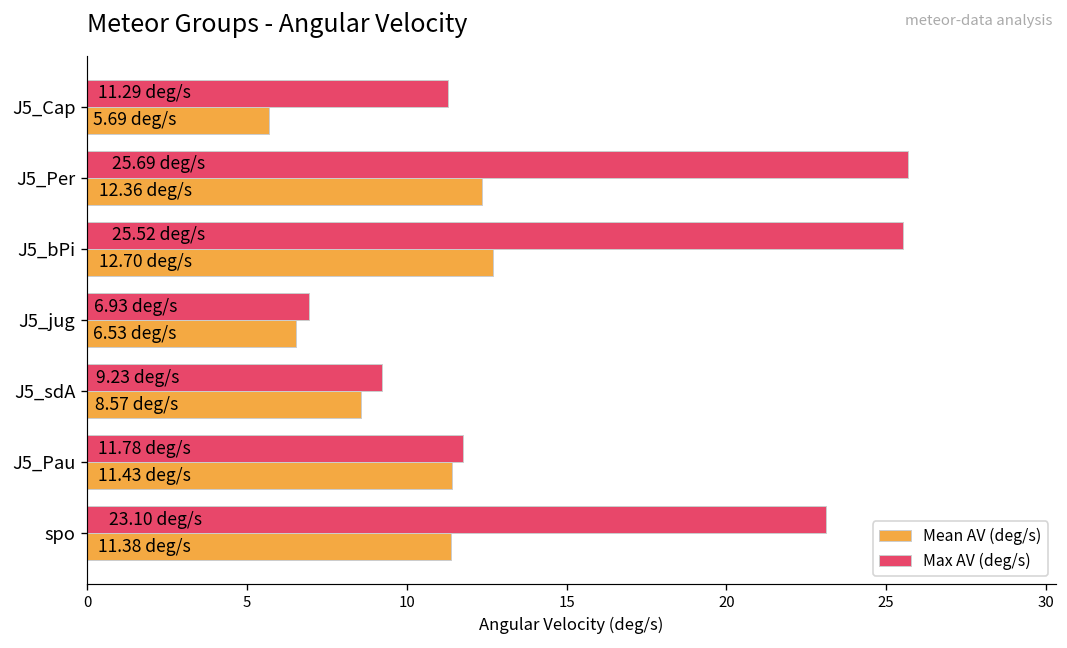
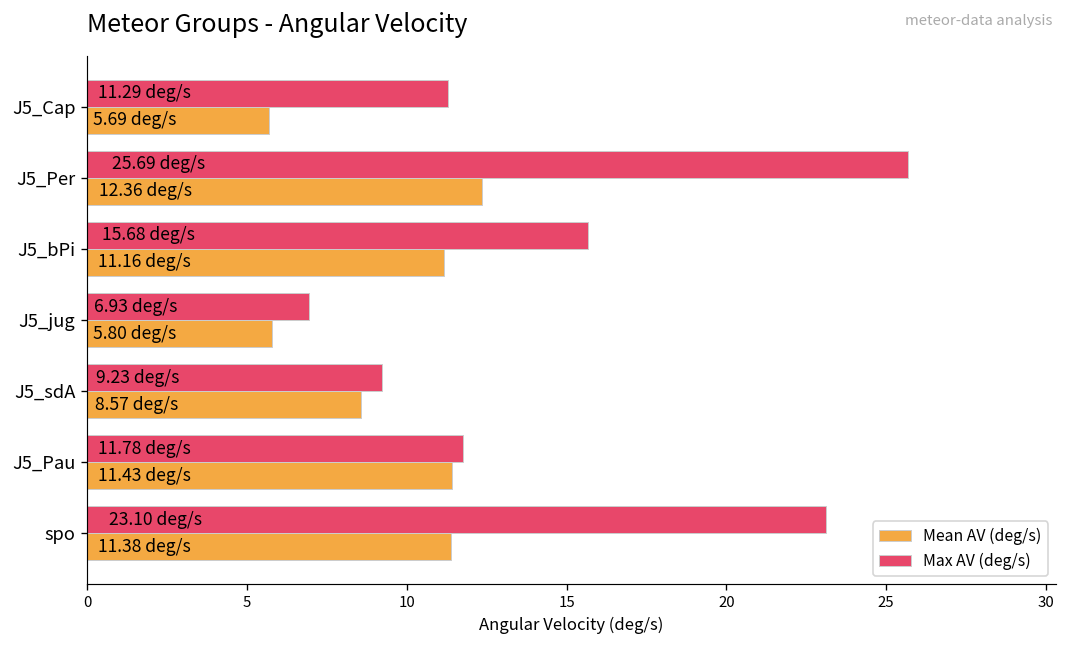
Max AV (deg/s), J5_bPi: 25.52 -> 15.68
Mean AV (deg/s), J5_bPi: 12.70 -> 11.16
Mean AV (deg/s), J5_jug: 6.53 -> 5.80
